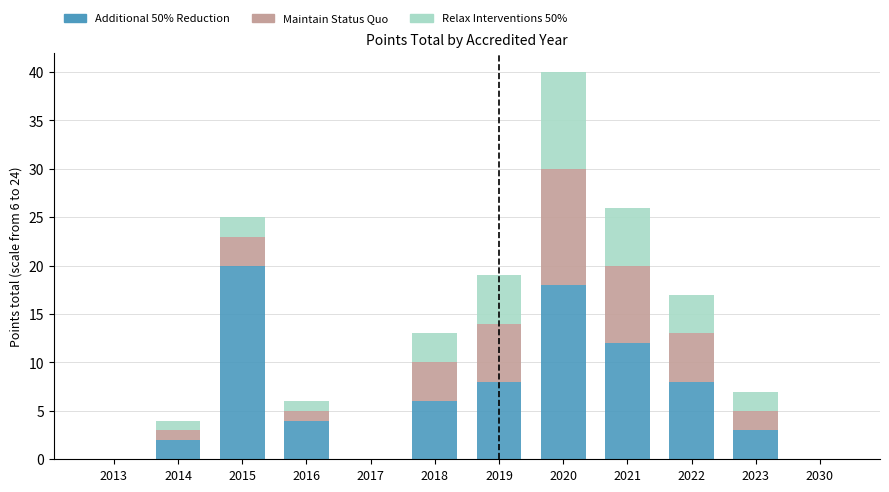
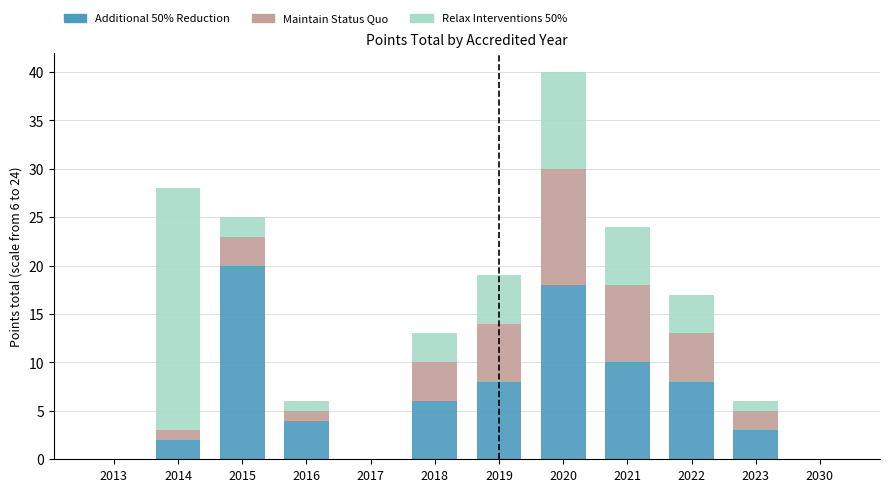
Relax Interventions 50%, 2014: 1 -> 25
Additional 50% Reduction, 2021: 12 -> 10
Relax Interventions 50%, 2023: 2 -> 1
